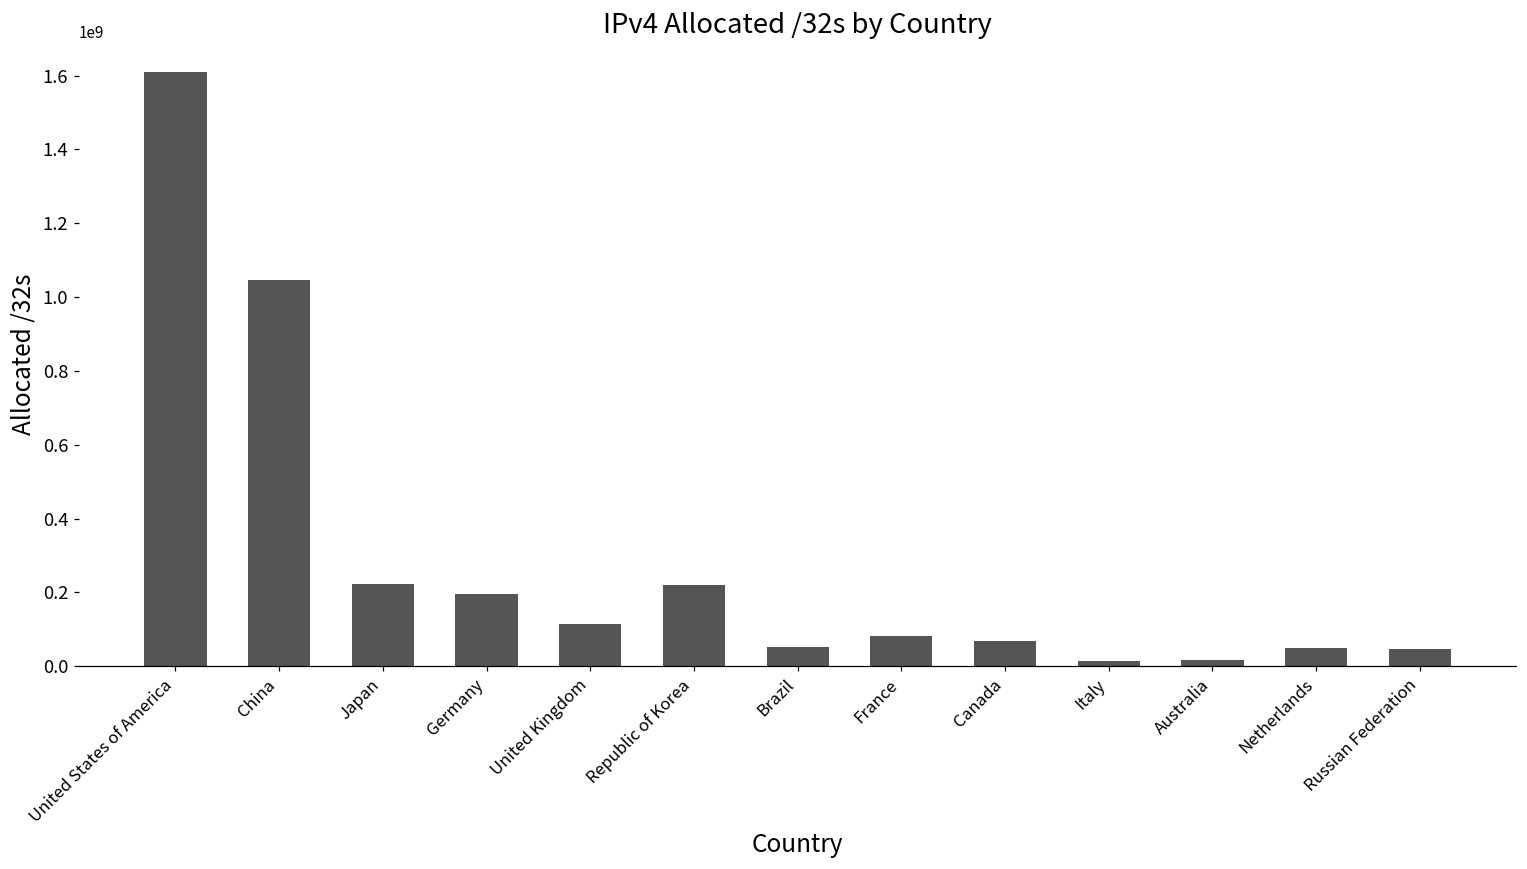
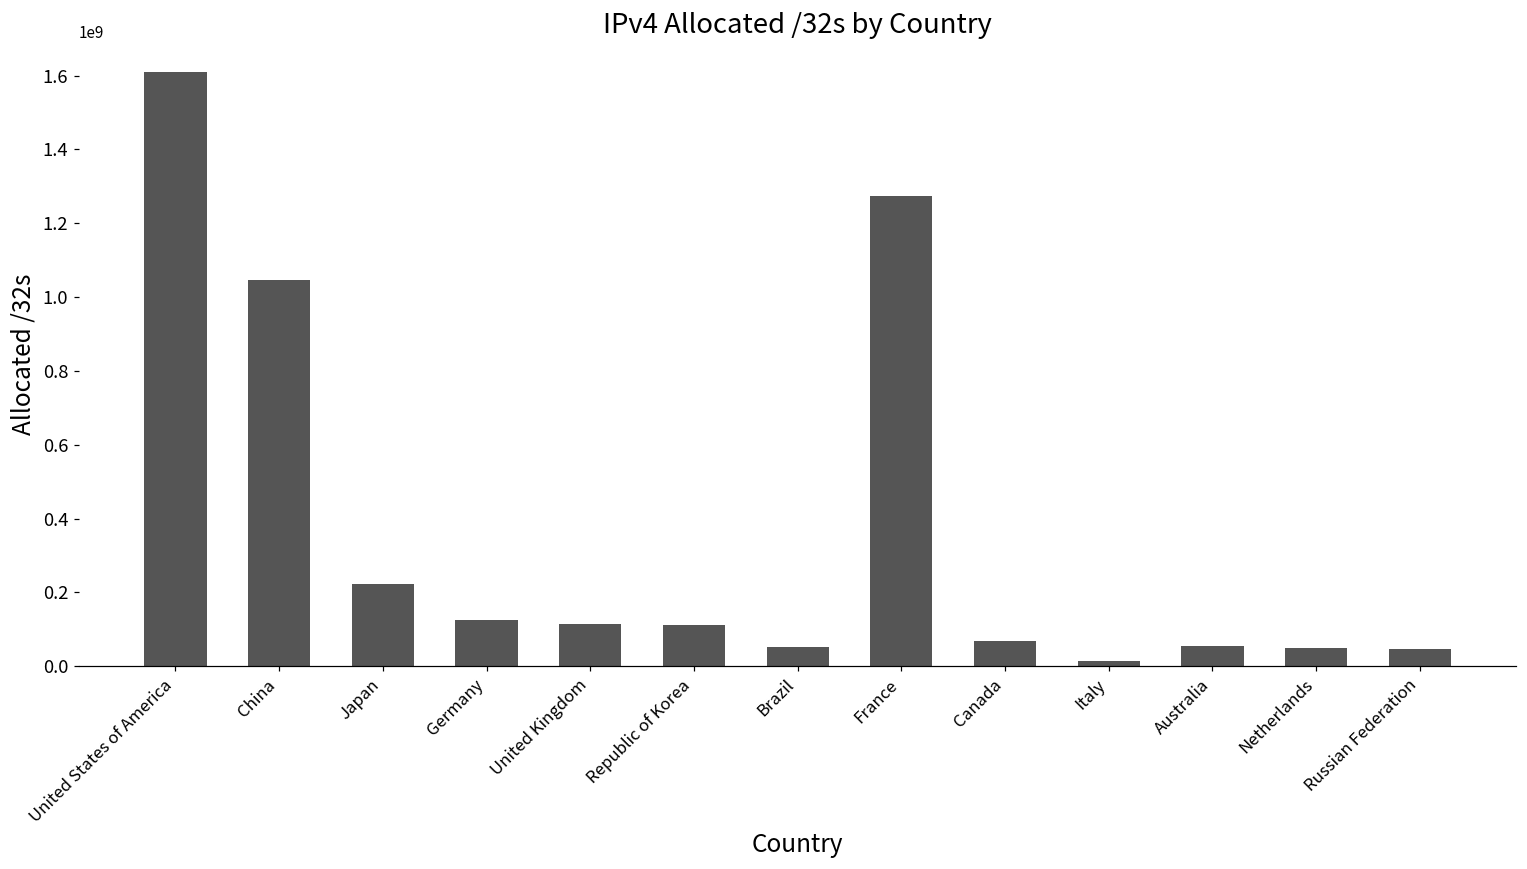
Germany: 200000000 -> 120000000
Republic of Korea: 220000000 -> 110000000
France: 80000000 -> 1270000000
Australia: 20000000 -> 50000000
